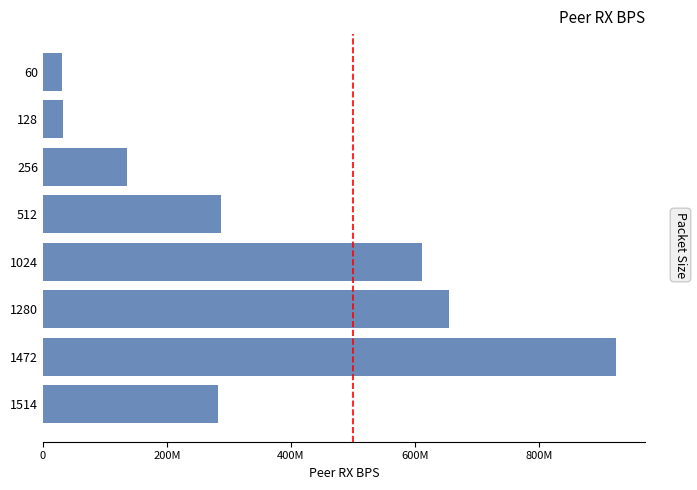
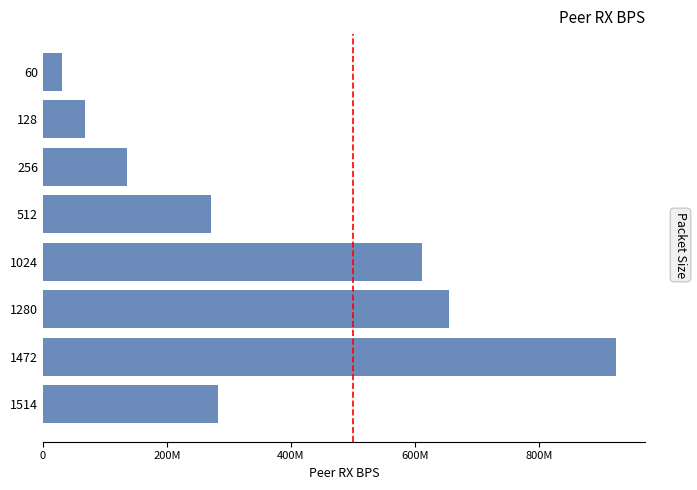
128: 30000000 -> 70000000
512: 290000000 -> 270000000
